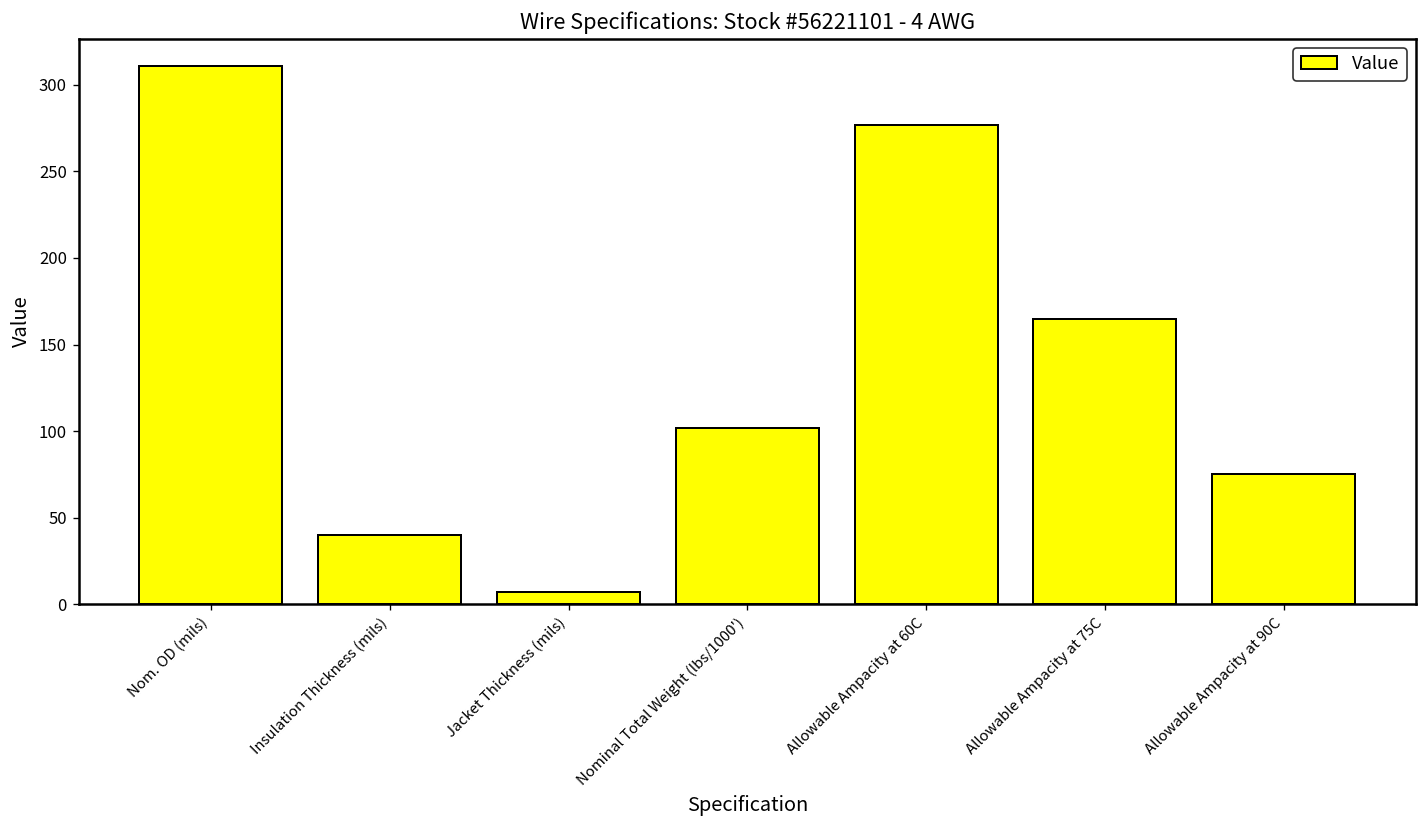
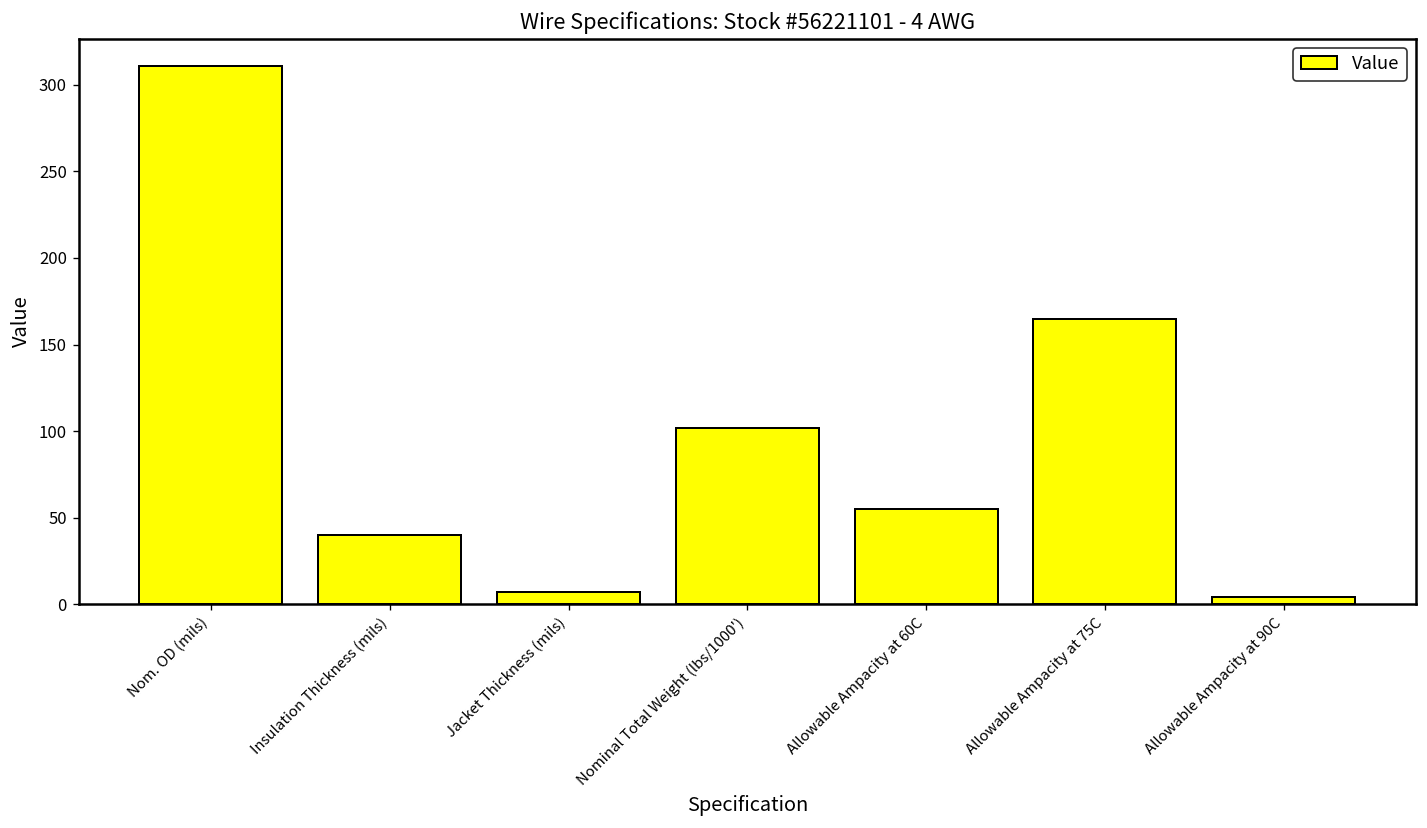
Allowable Ampacity at 60C: 277 -> 55
Allowable Ampacity at 90C: 75 -> 4
